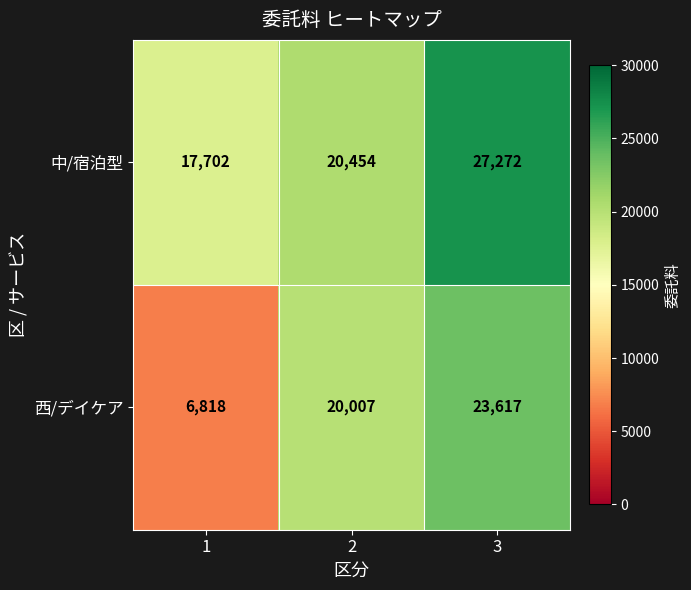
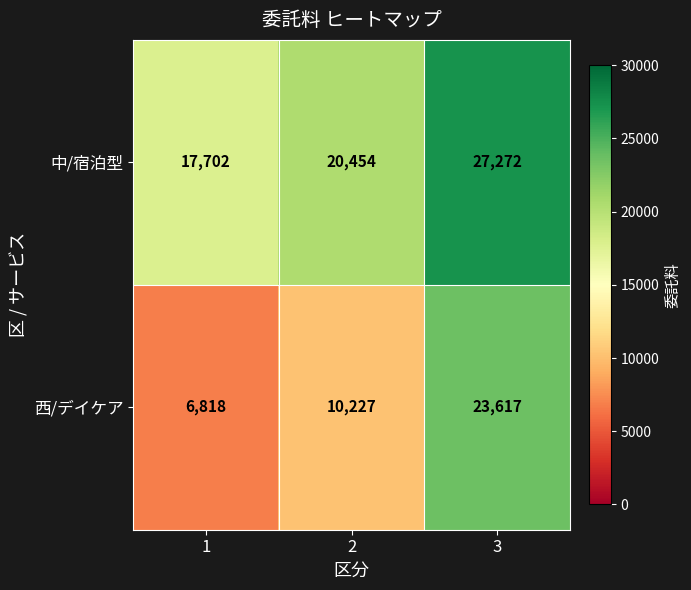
西/デイケア, 2: 20,007 -> 10,227
